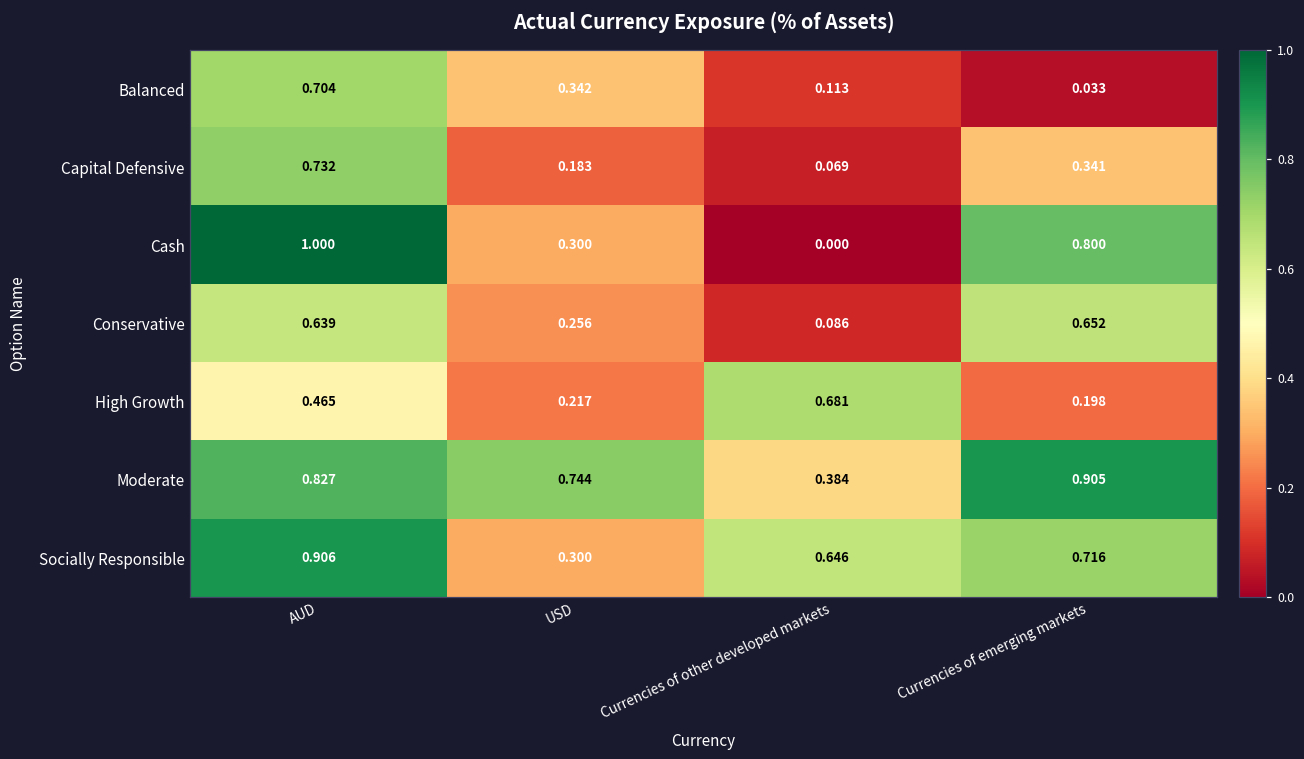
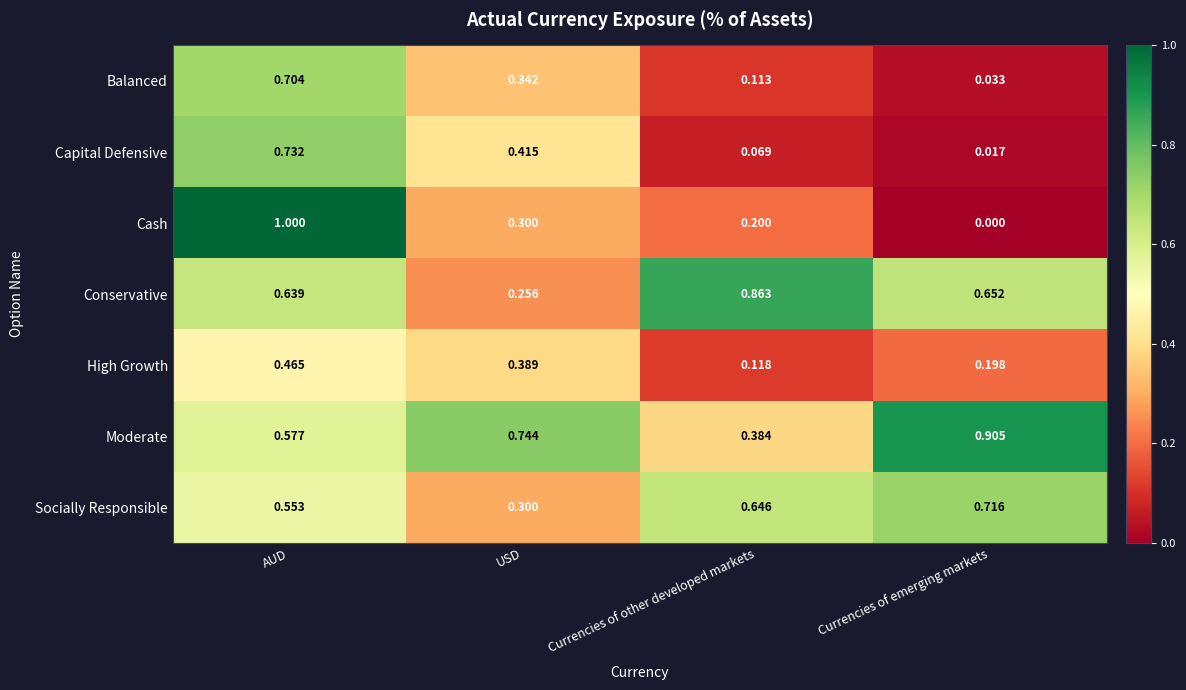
Capital Defensive, USD: 0.183 -> 0.415
Capital Defensive, Currencies of emerging markets: 0.341 -> 0.017
Cash, Currencies of other developed markets: 0.000 -> 0.200
Cash, Currencies of emerging markets: 0.800 -> 0.000
Conservative, Currencies of other developed markets: 0.086 -> 0.863
High Growth, USD: 0.217 -> 0.389
High Growth, Currencies of other developed markets: 0.681 -> 0.118
Moderate, AUD: 0.827 -> 0.577
Socially Responsible, AUD: 0.906 -> 0.553
